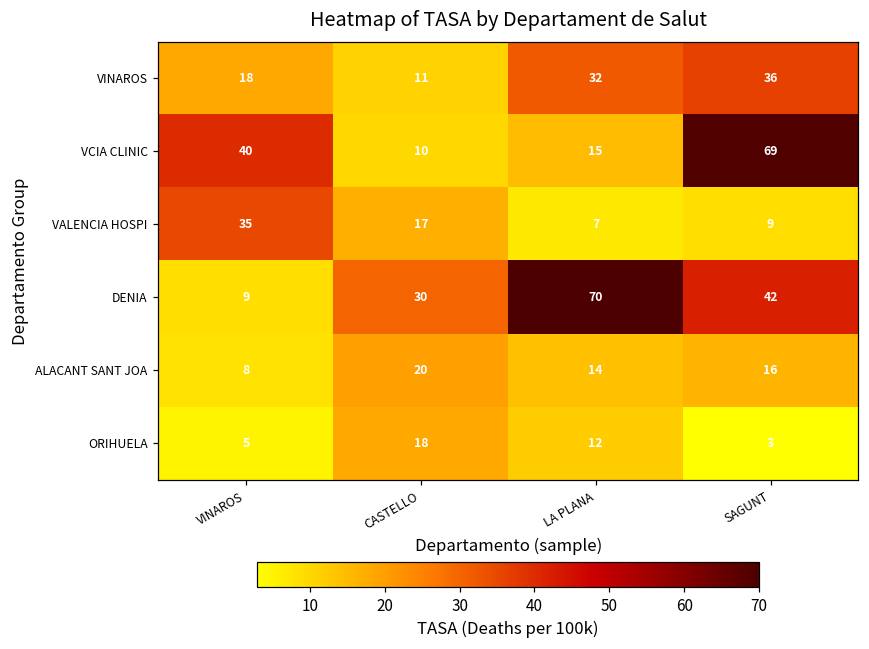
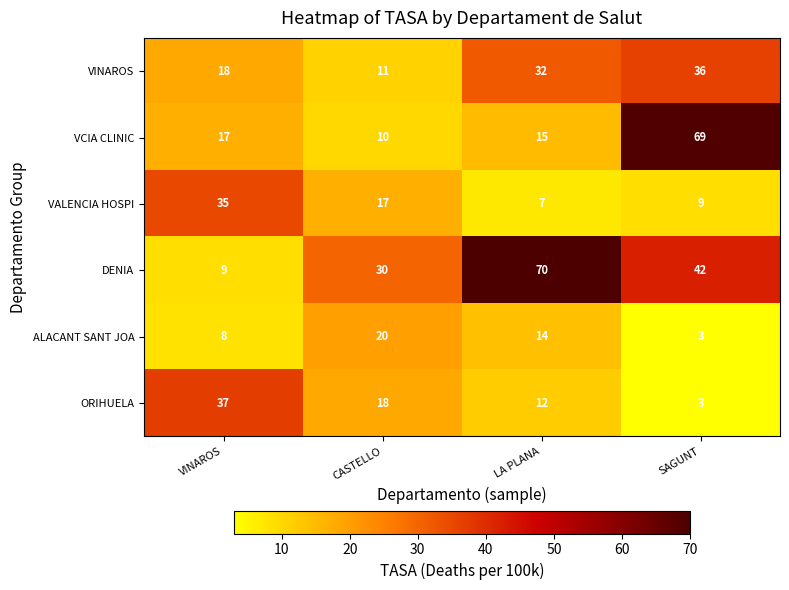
VCIA CLINIC, VINAROS: 40 -> 17
ALACANT SANT JOA, SAGUNT: 16 -> 3
ORIHUELA, VINAROS: 5 -> 37
